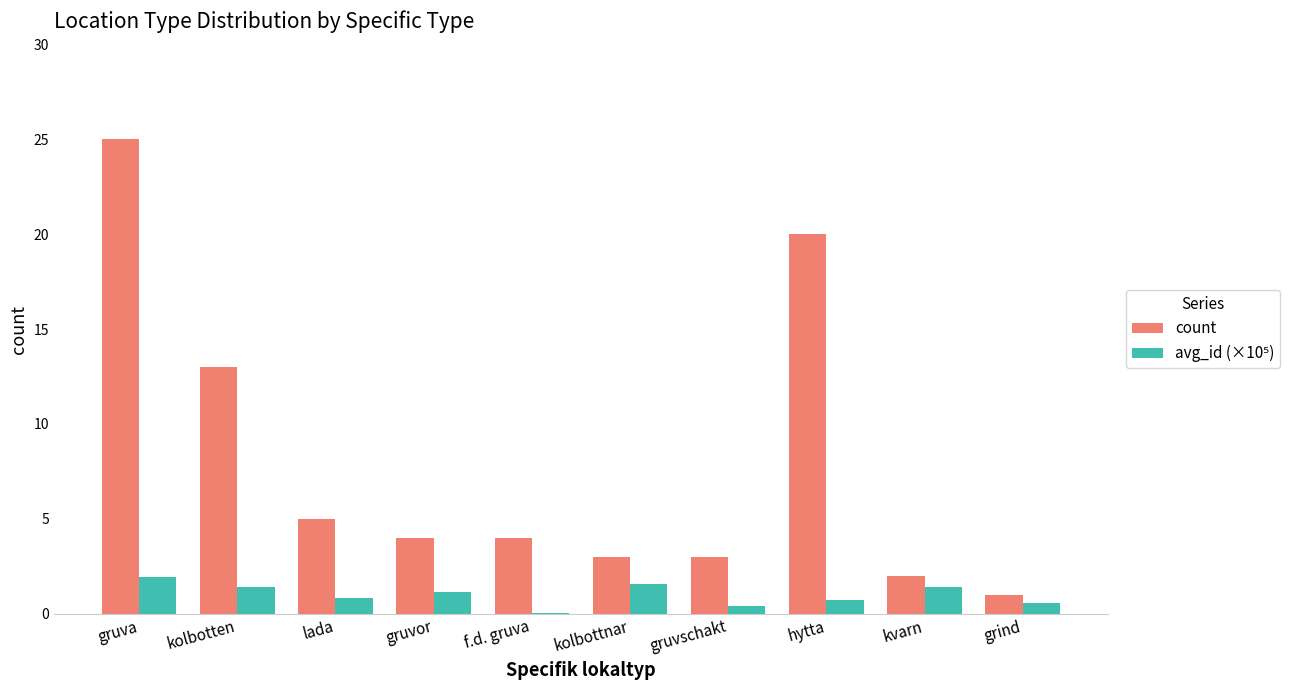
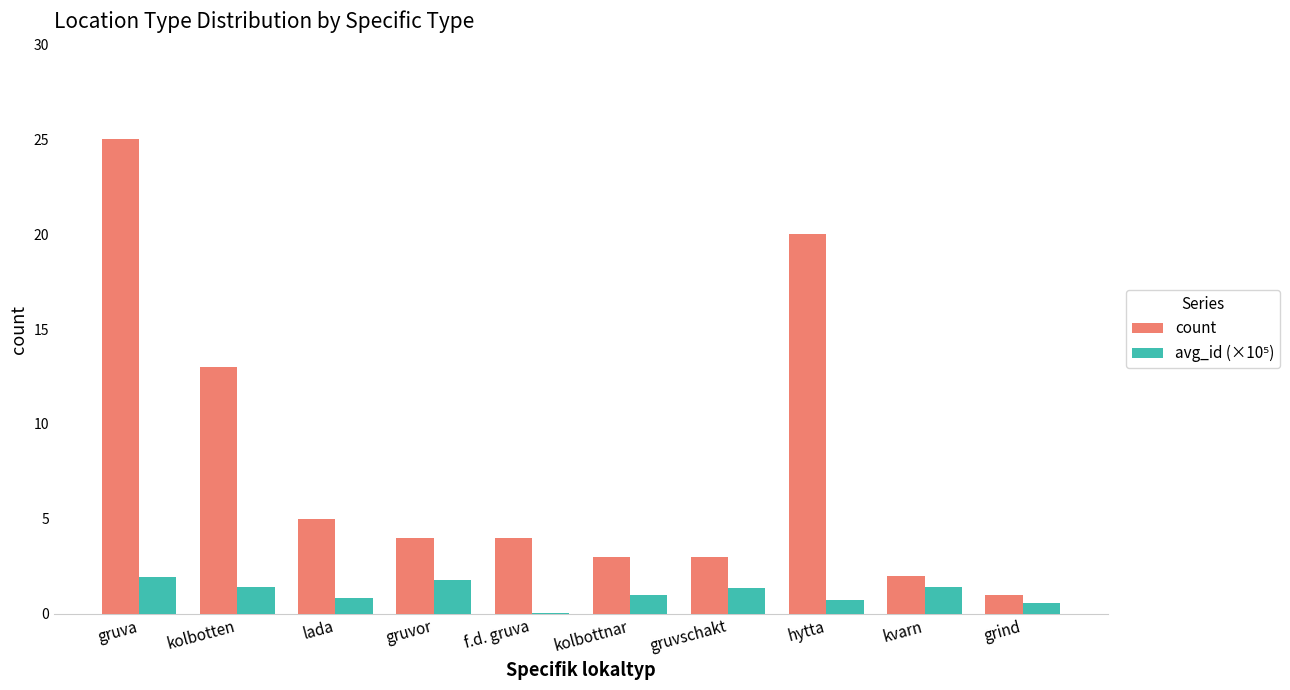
avg_id (×10⁵), gruvor: 1.2 -> 1.8
avg_id (×10⁵), kolbottnar: 1.6 -> 1.0
avg_id (×10⁵), gruvschakt: 0.4 -> 1.4
